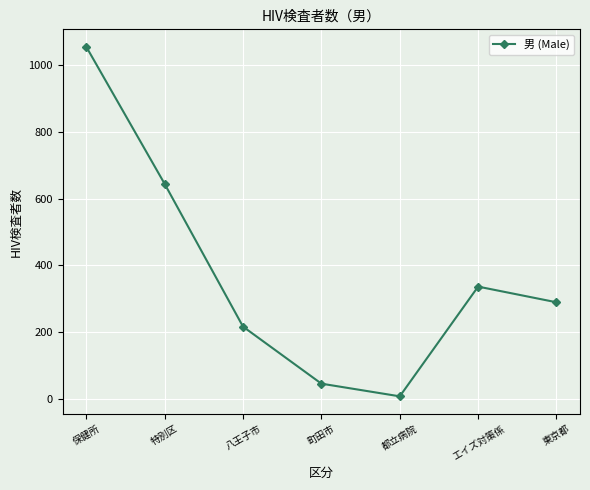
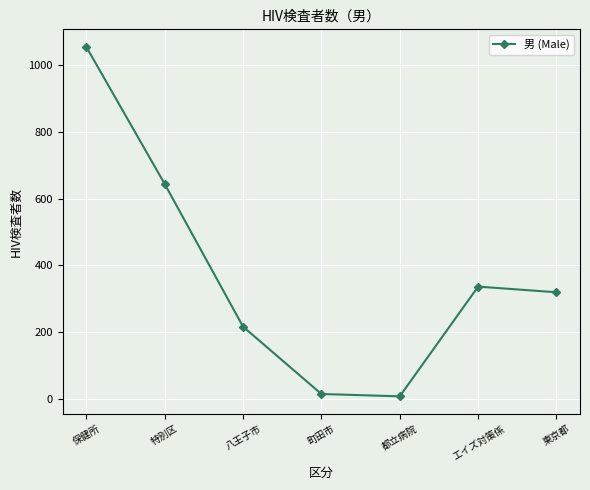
町田市: 50 -> 10
東京都: 290 -> 320
